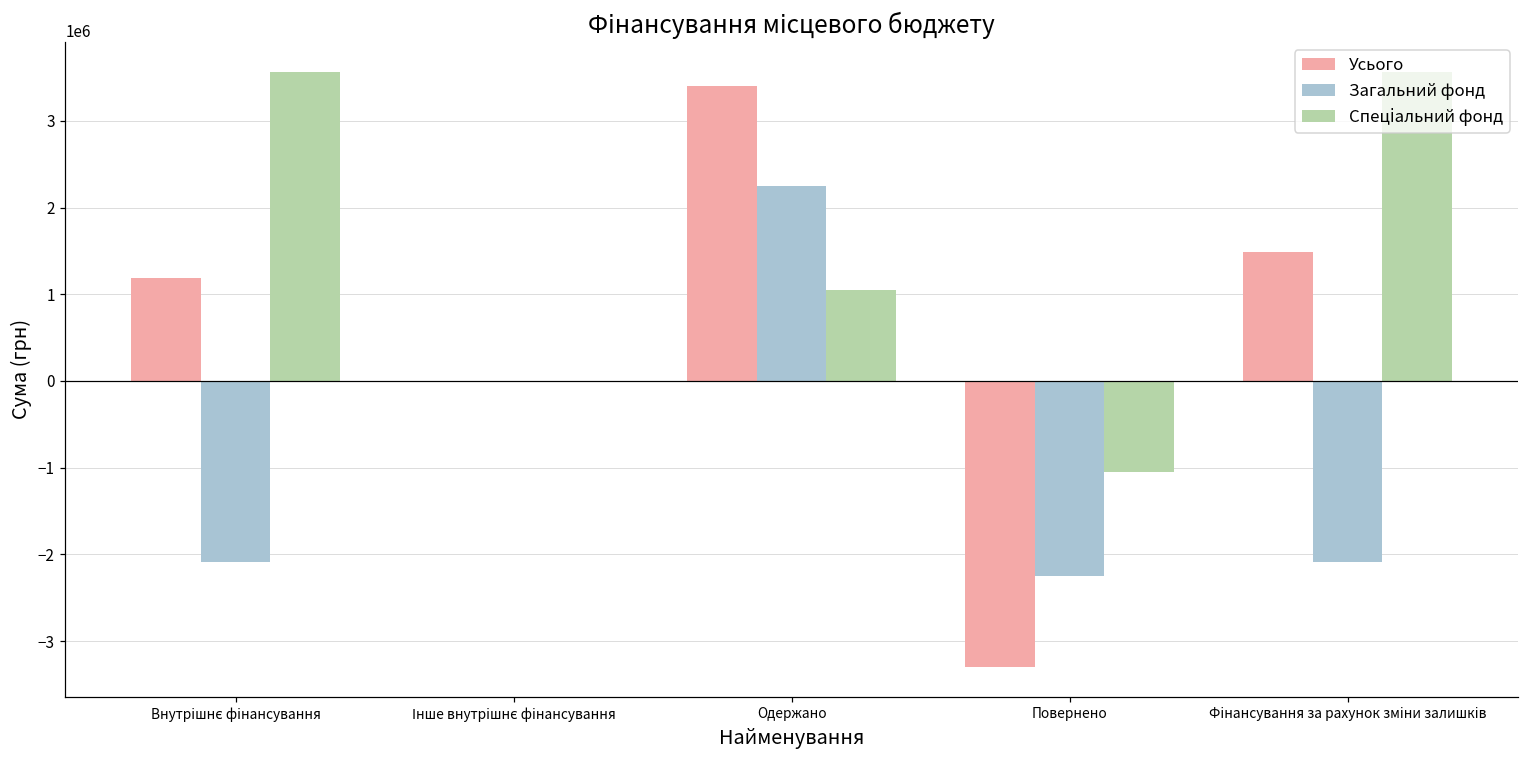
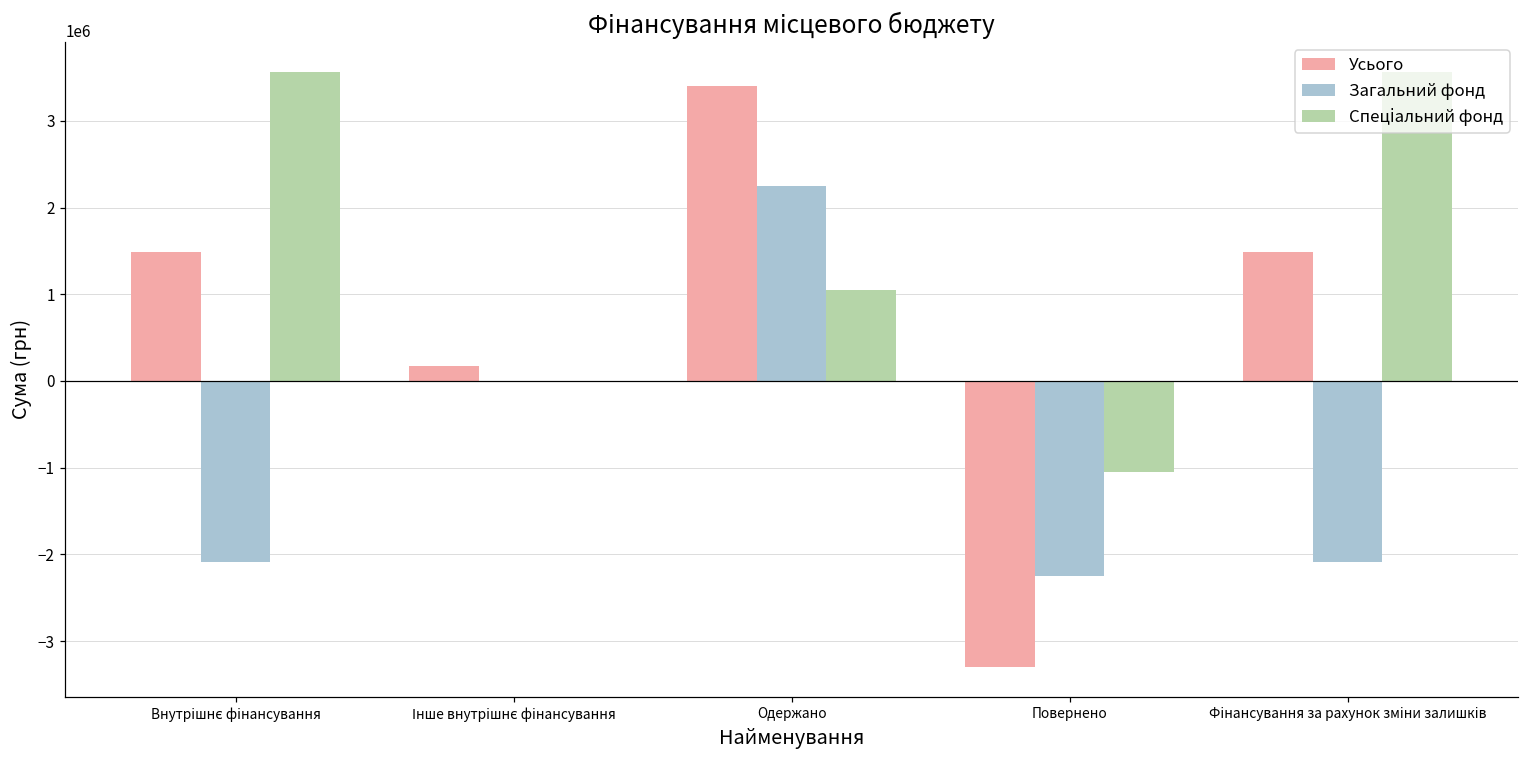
Усього, Внутрішнє фінансування: 1200000 -> 1500000
Усього, Інше внутрішнє фінансування: 0 -> 200000
